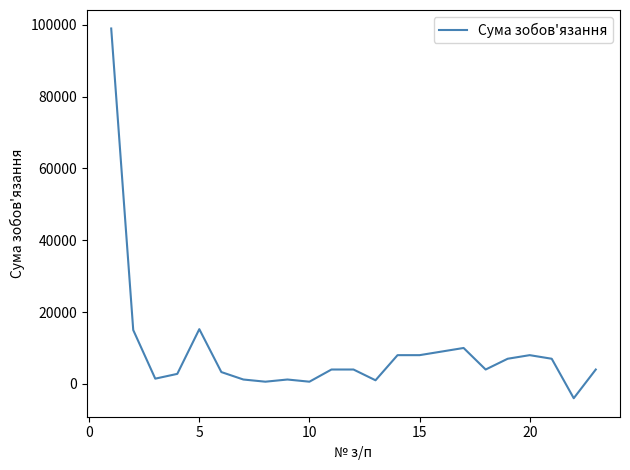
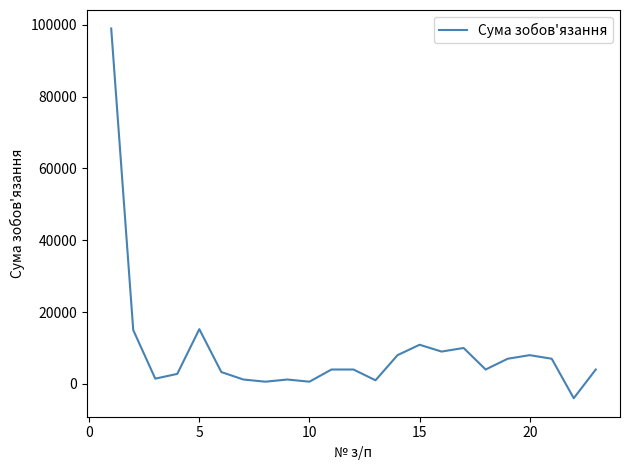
15: 8000 -> 11000
